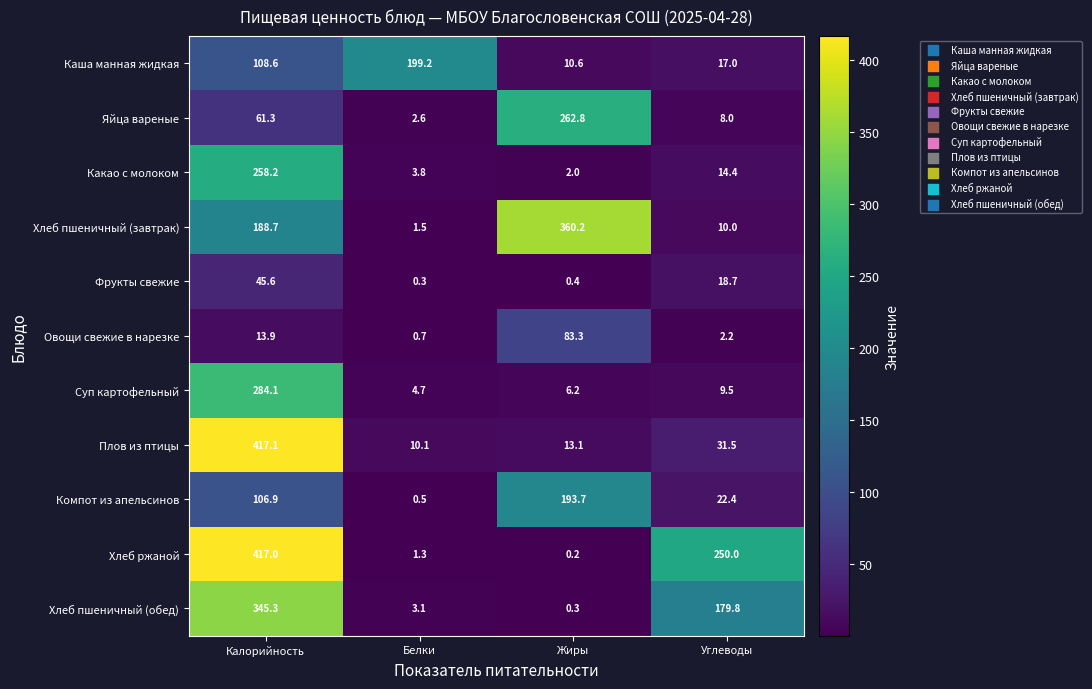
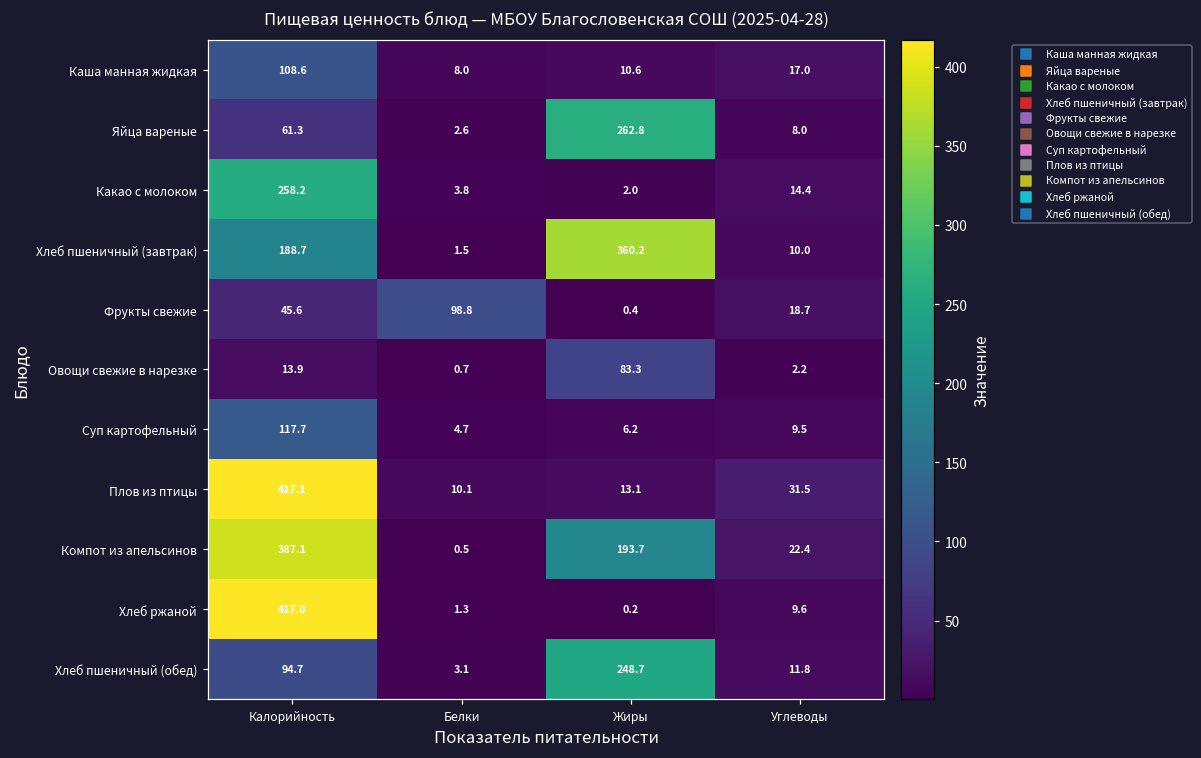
Каша манная жидкая, Белки: 199.2 -> 8.0
Фрукты свежие, Белки: 0.3 -> 98.8
Суп картофельный, Калорийность: 284.1 -> 117.7
Компот из апельсинов, Калорийность: 106.9 -> 387.1
Хлеб ржаной, Углеводы: 250.0 -> 9.6
Хлеб пшеничный (обед), Калорийность: 345.3 -> 94.7
Хлеб пшеничный (обед), Жиры: 0.3 -> 248.7
Хлеб пшеничный (обед), Углеводы: 179.8 -> 11.8
